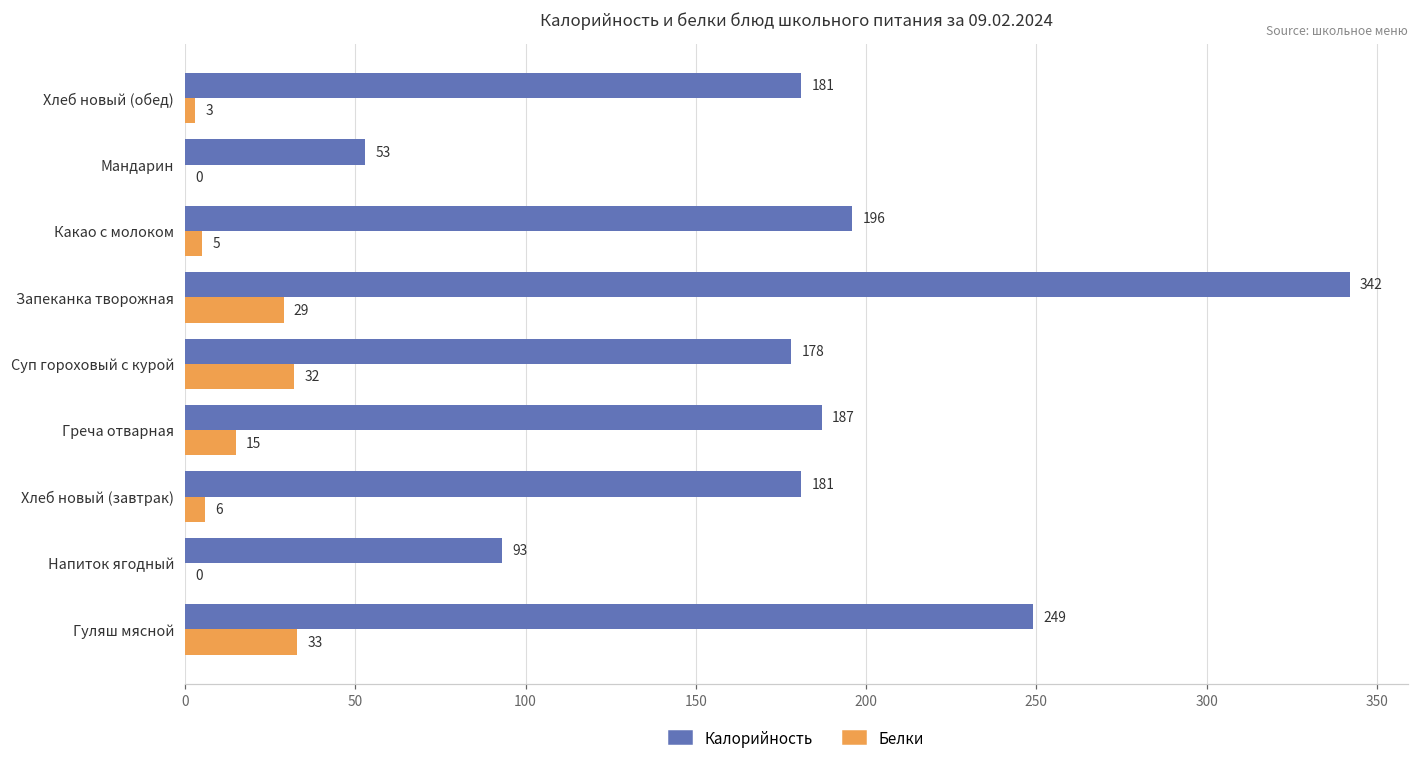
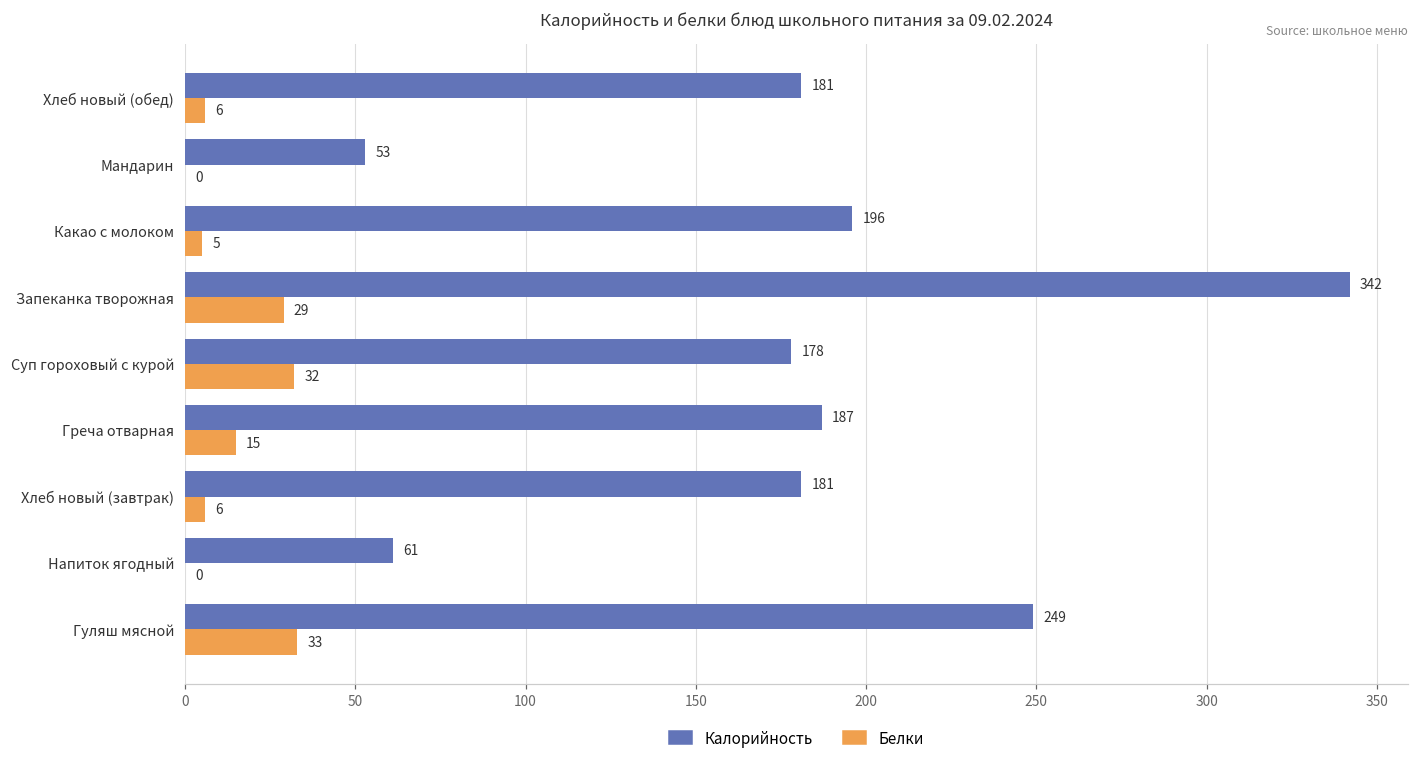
Белки, Хлеб новый (обед): 3 -> 6
Калорийность, Напиток ягодный: 93 -> 61
